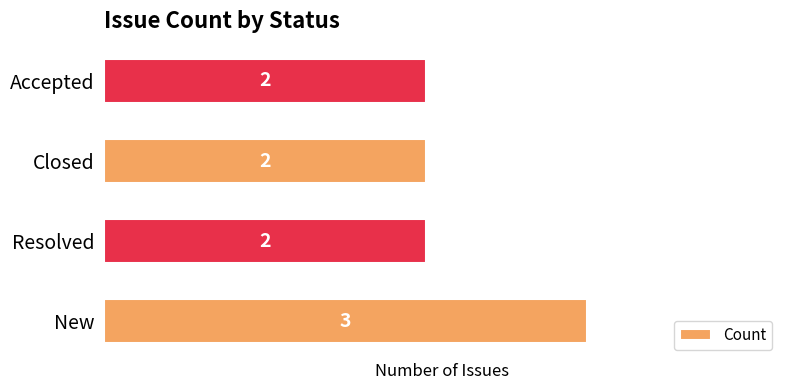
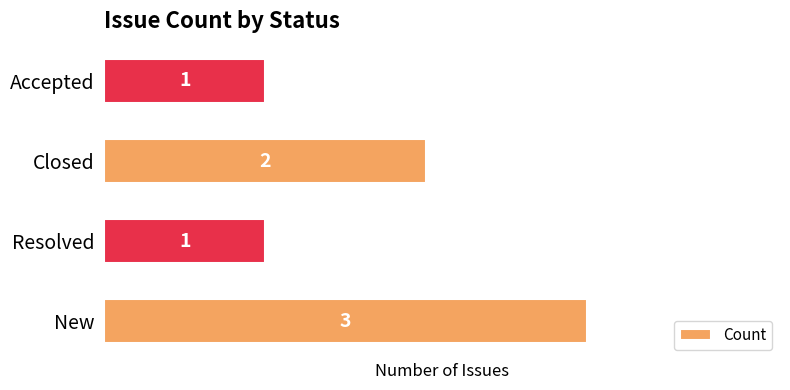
Accepted: 2 -> 1
Resolved: 2 -> 1
